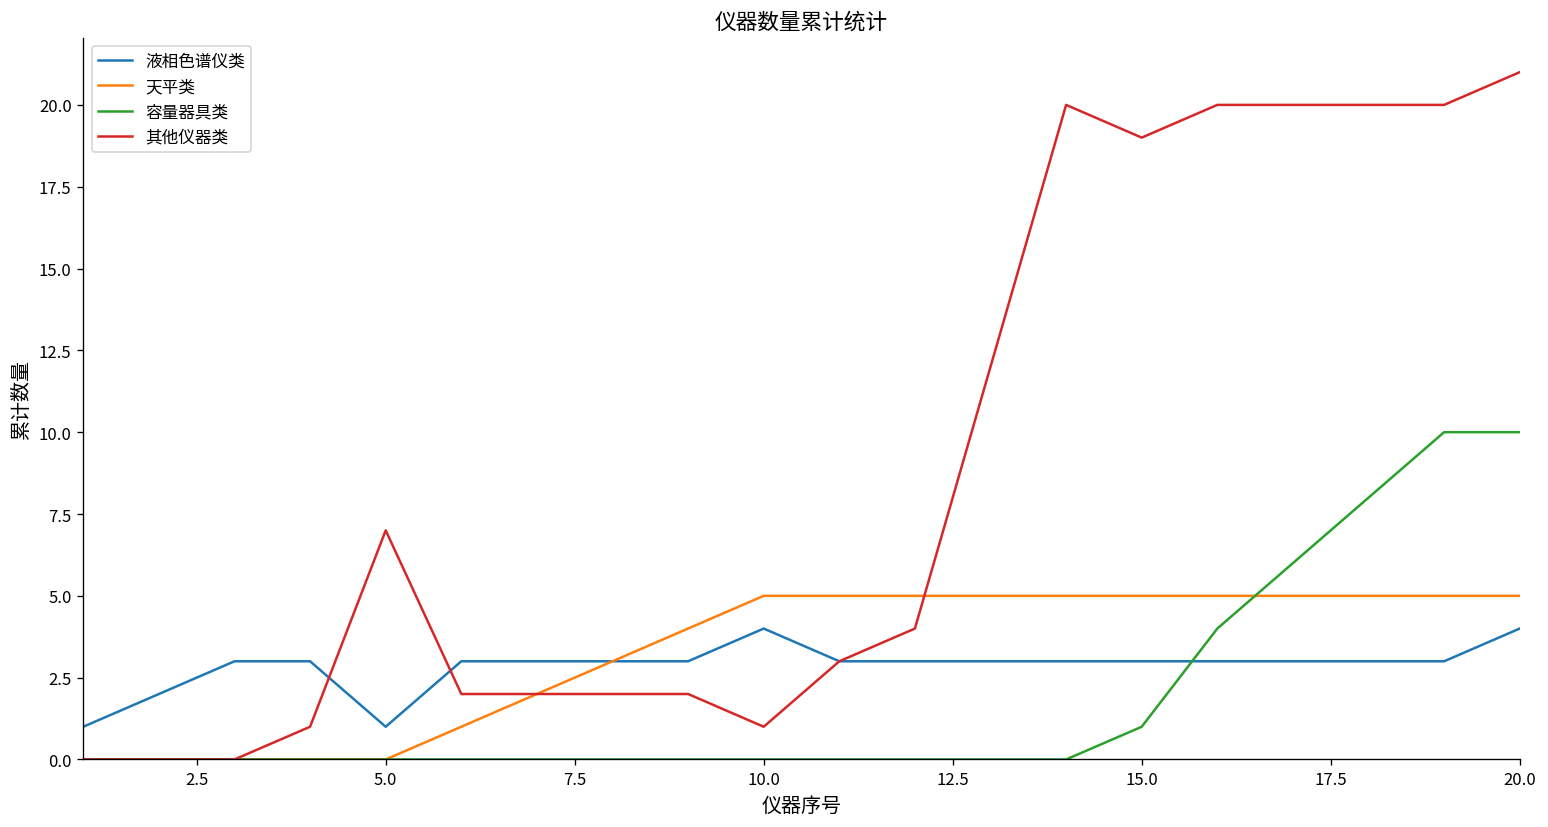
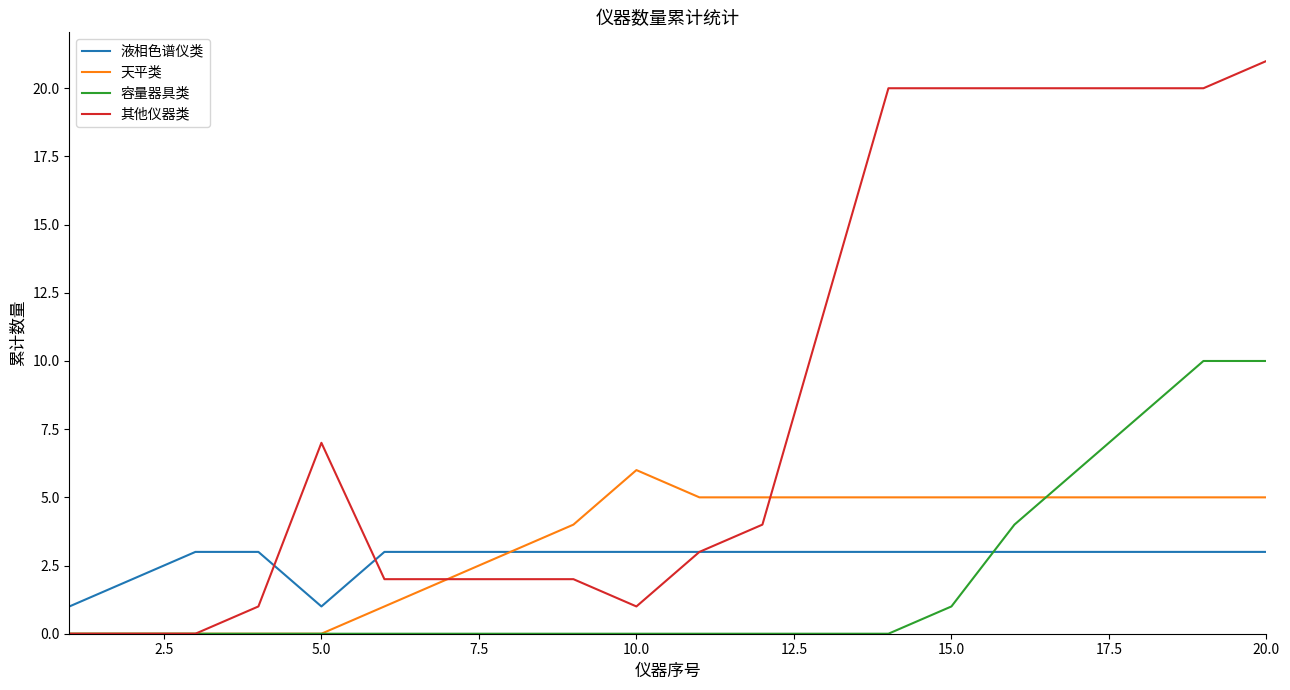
液相色谱仪类, 10.0: 4 -> 3
天平类, 10.0: 5 -> 6
其他仪器类, 15.0: 19 -> 20
液相色谱仪类, 20.0: 4 -> 3
